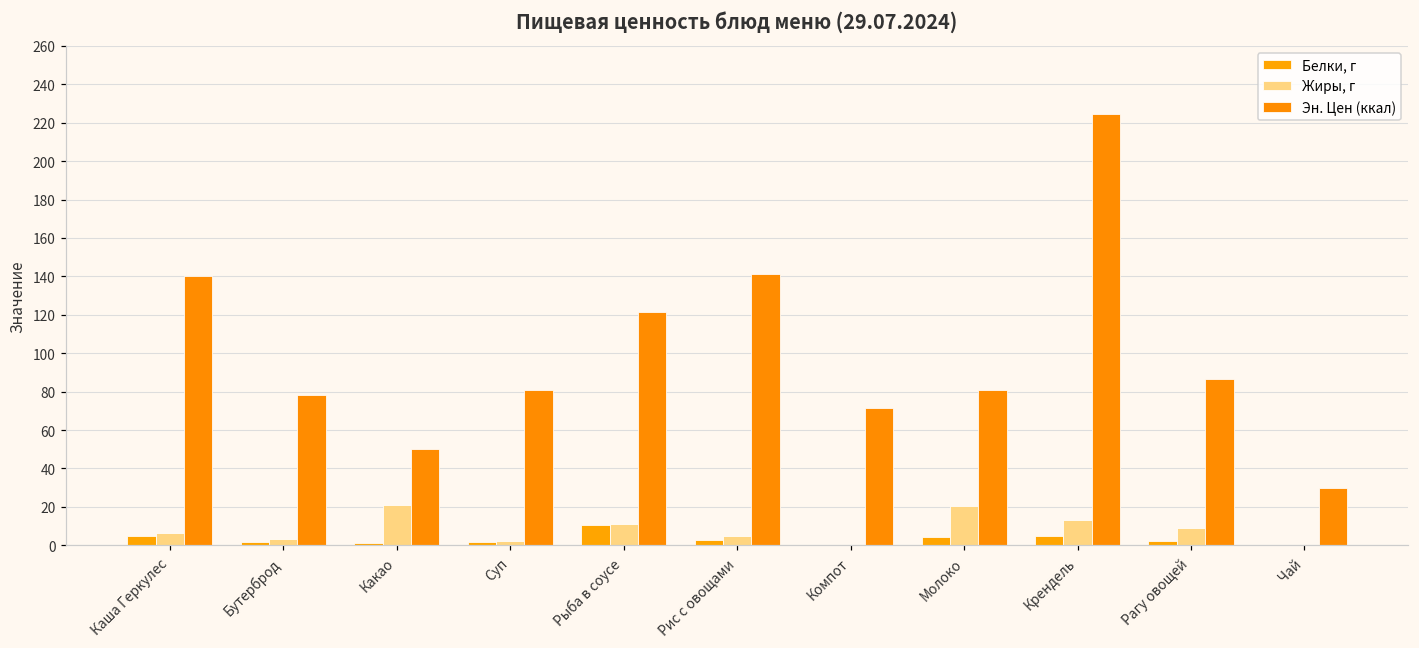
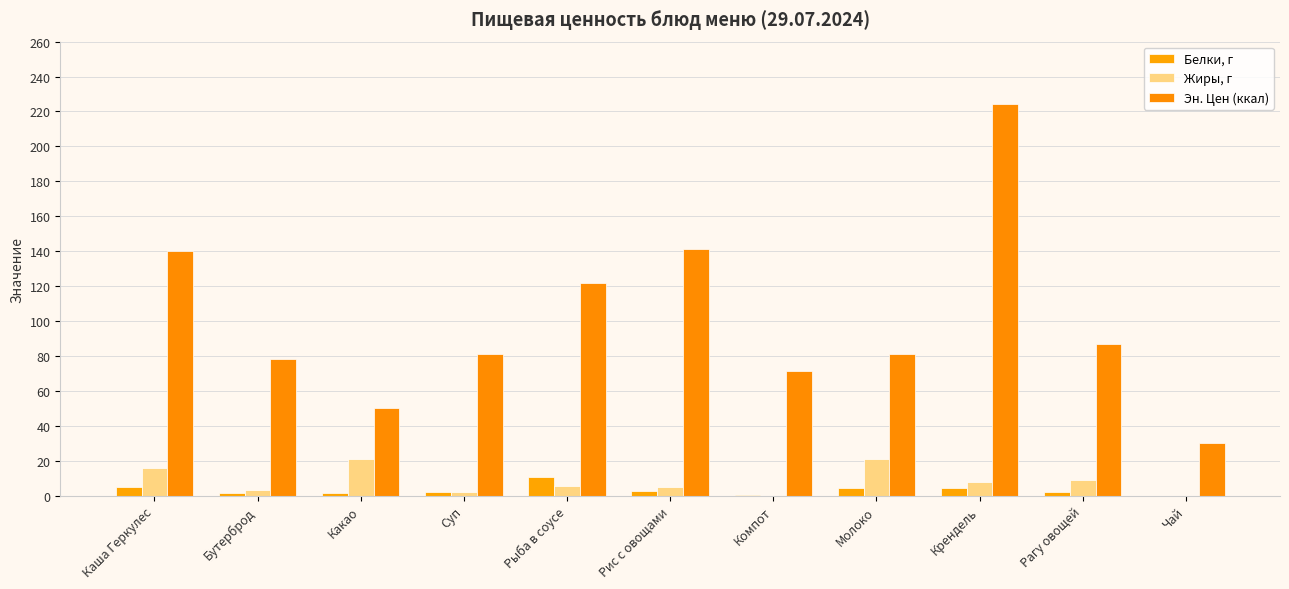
Жиры, г, Каша Геркулес: 6 -> 16
Жиры, г, Рыба в соусе: 11 -> 6
Жиры, г, Крендель: 13 -> 8
